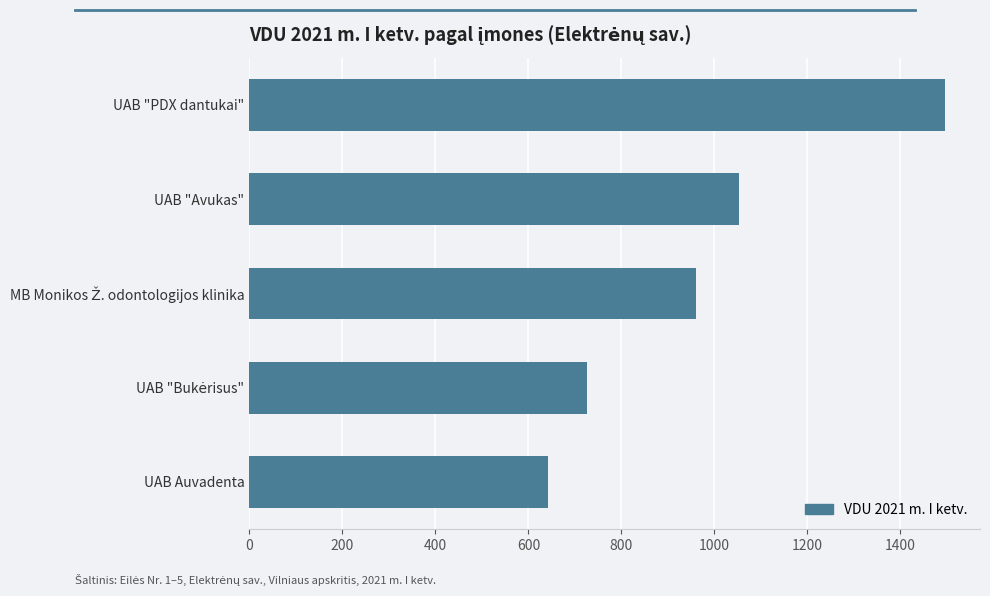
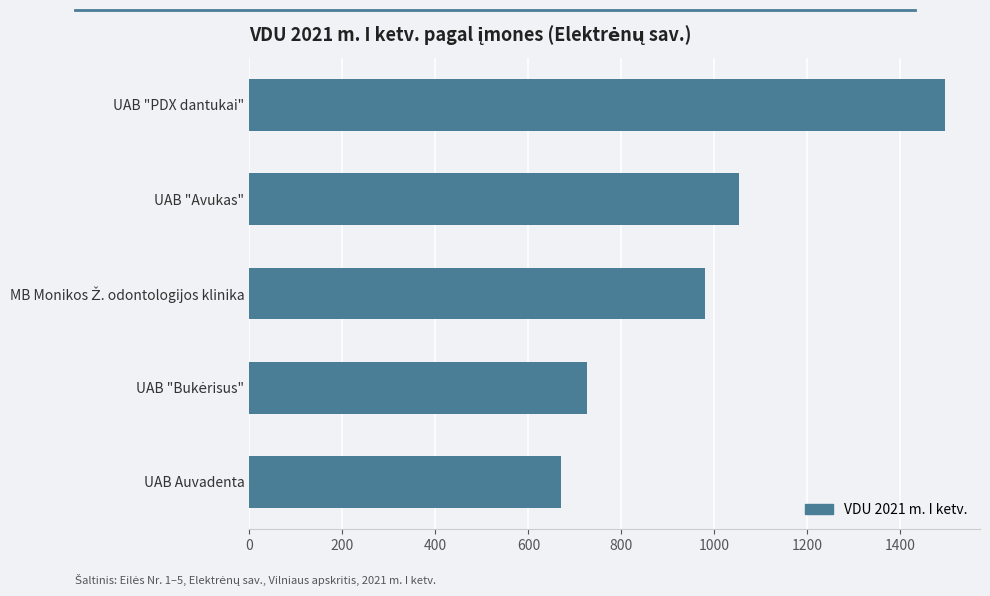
MB Monikos Ž. odontologijos klinika: 960 -> 980
UAB Auvadenta: 640 -> 670
